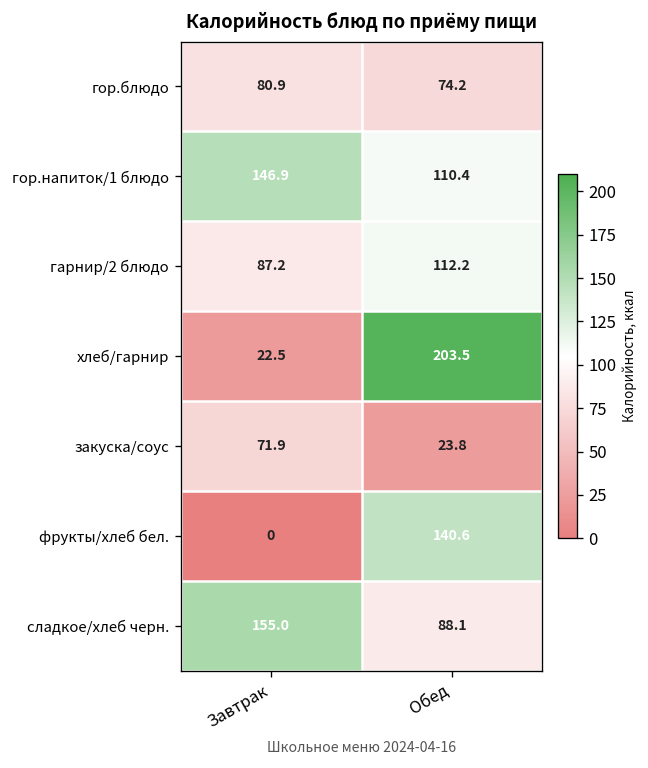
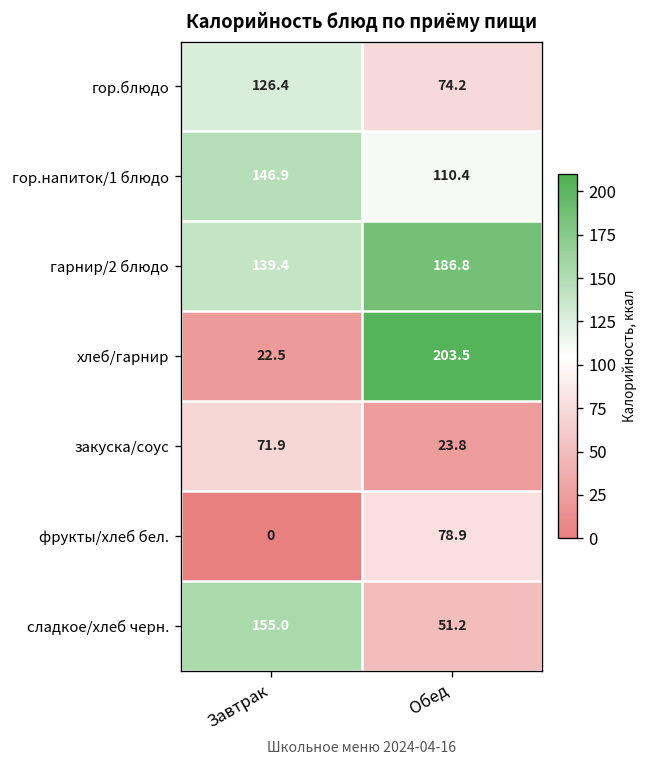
гор.блюдо, Завтрак: 80.9 -> 126.4
гарнир/2 блюдо, Завтрак: 87.2 -> 139.4
гарнир/2 блюдо, Обед: 112.2 -> 186.8
фрукты/хлеб бел., Обед: 140.6 -> 78.9
сладкое/хлеб черн., Обед: 88.1 -> 51.2
